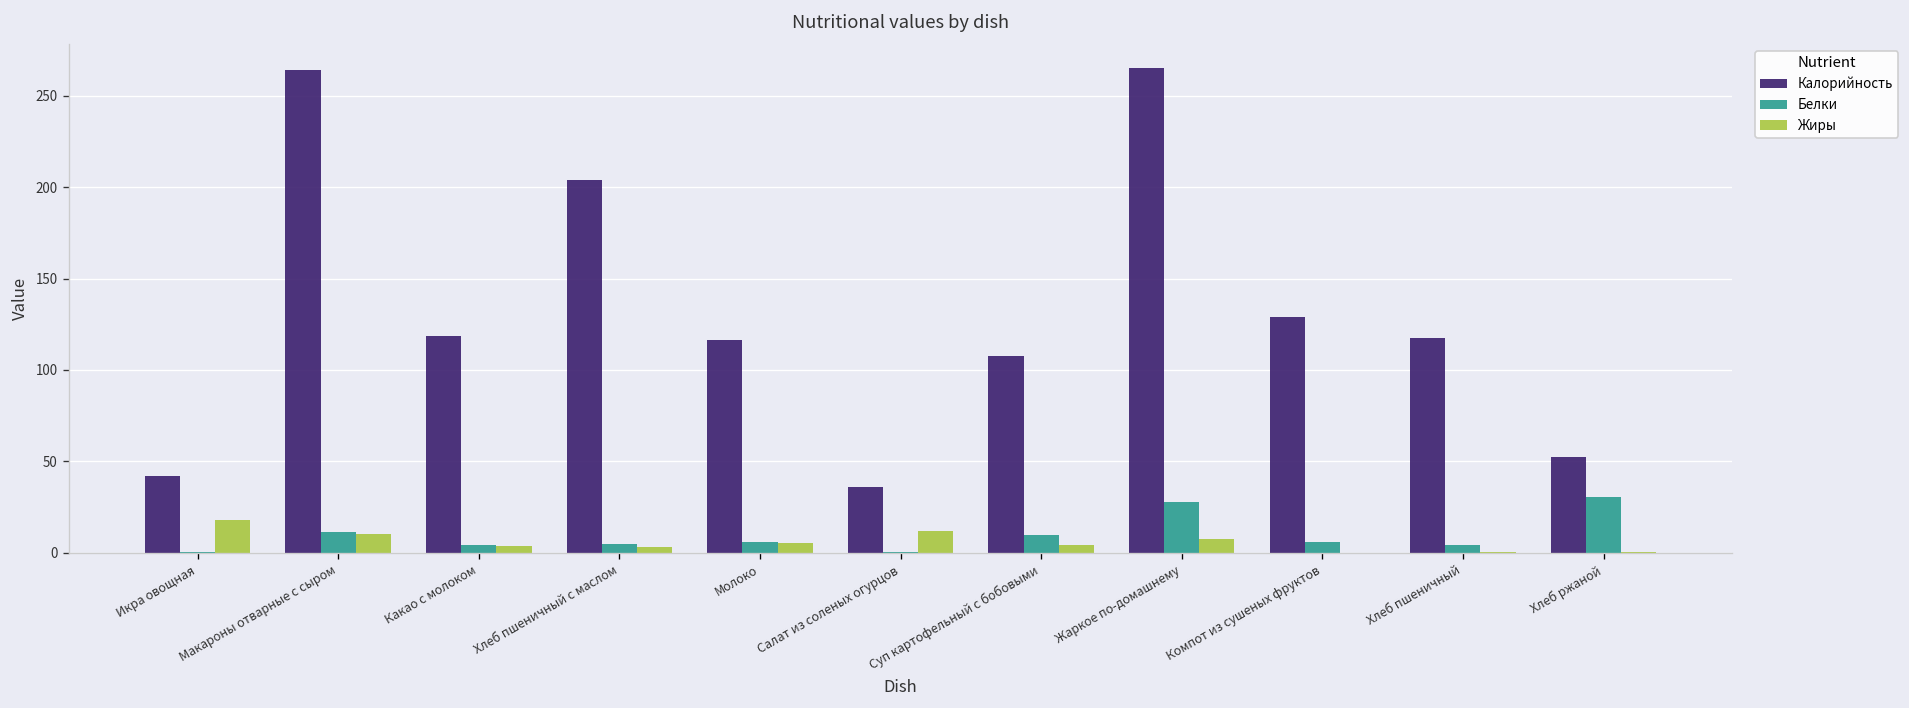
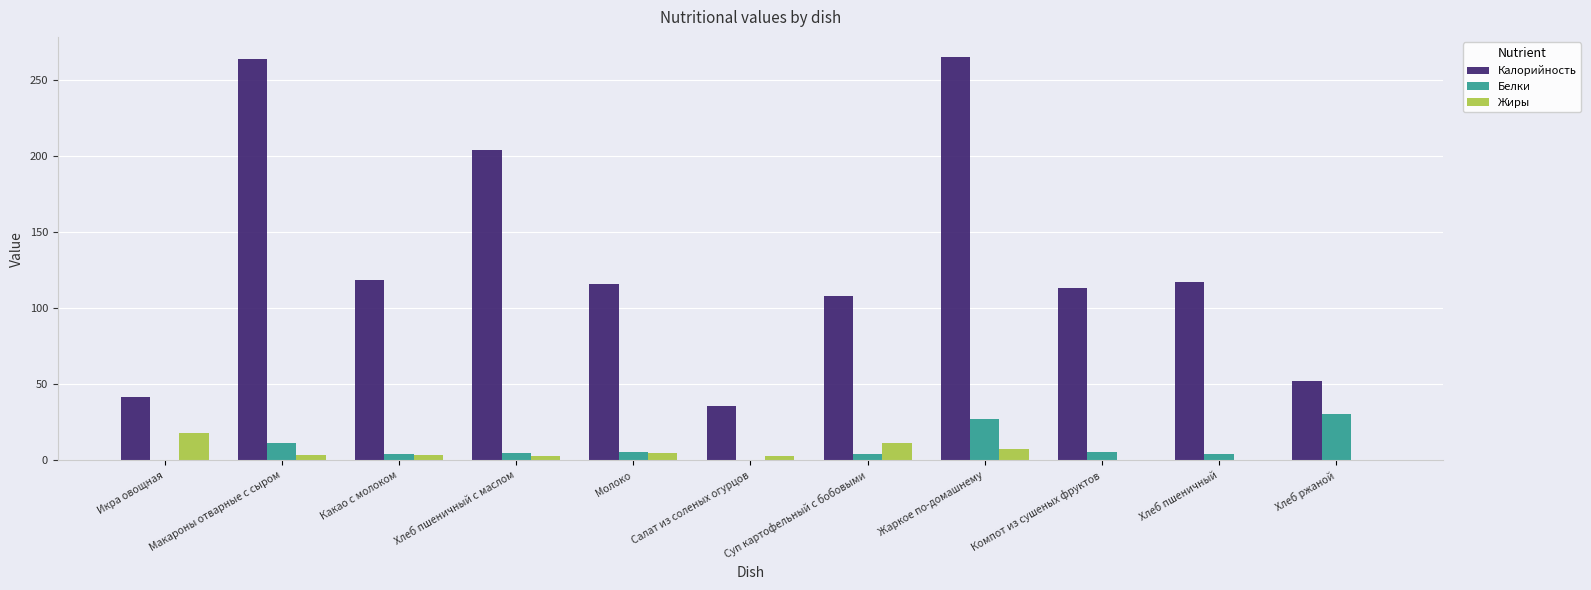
Жиры, Макароны отварные с сыром: 10 -> 4
Жиры, Салат из соленых огурцов: 12 -> 3
Белки, Суп картофельный с бобовыми: 10 -> 4
Жиры, Суп картофельный с бобовыми: 4 -> 11
Калорийность, Компот из сушеных фруктов: 129 -> 113
